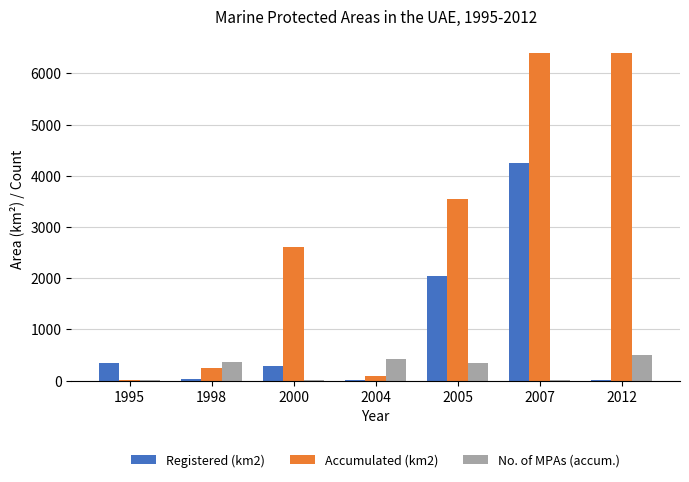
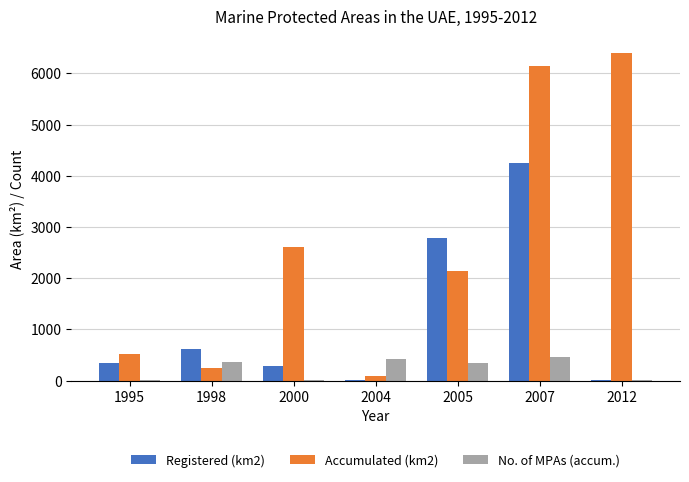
Accumulated (km2), 1995: 0 -> 500
Registered (km2), 1998: 0 -> 600
Registered (km2), 2005: 2000 -> 2800
Accumulated (km2), 2005: 3500 -> 2100
Accumulated (km2), 2007: 6400 -> 6100
No. of MPAs (accum.), 2007: 0 -> 500
No. of MPAs (accum.), 2012: 500 -> 0
